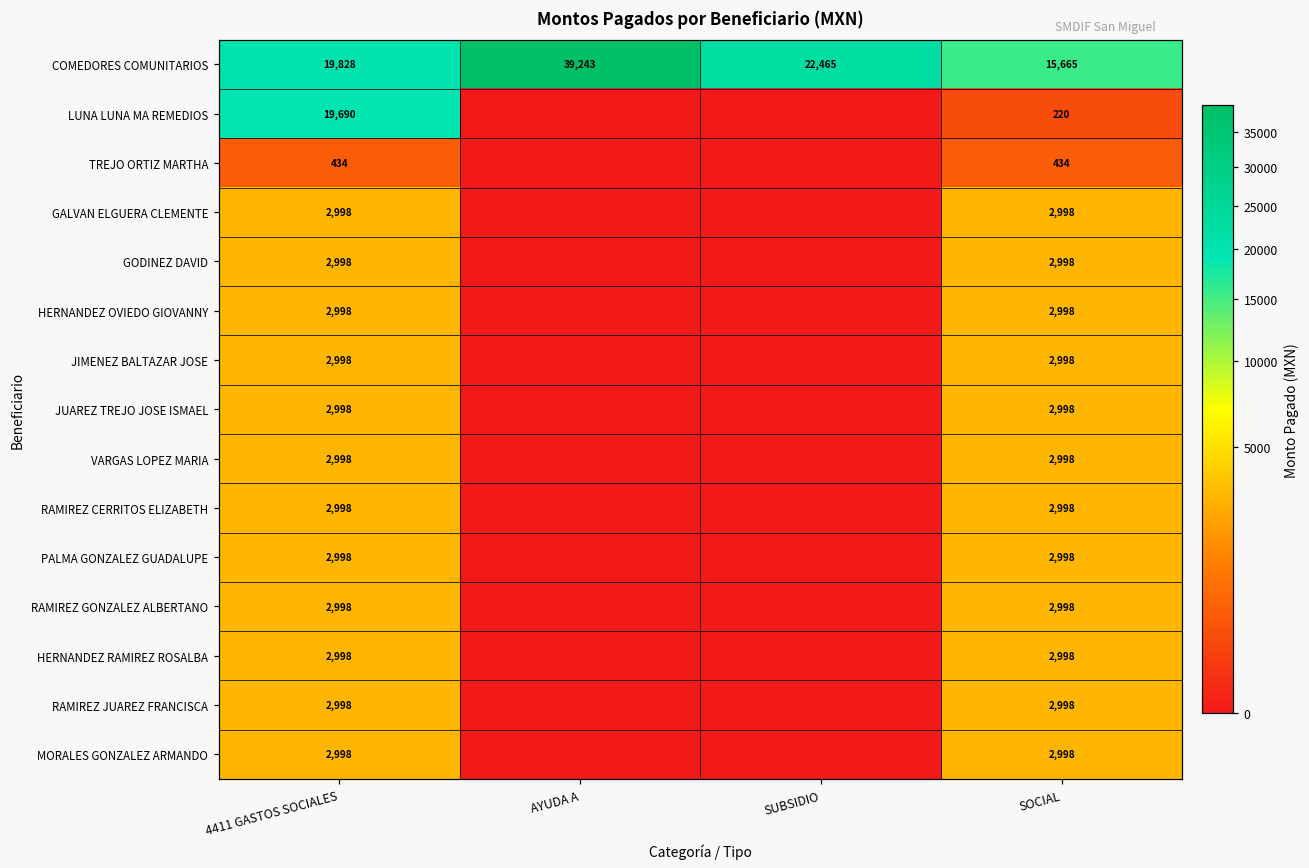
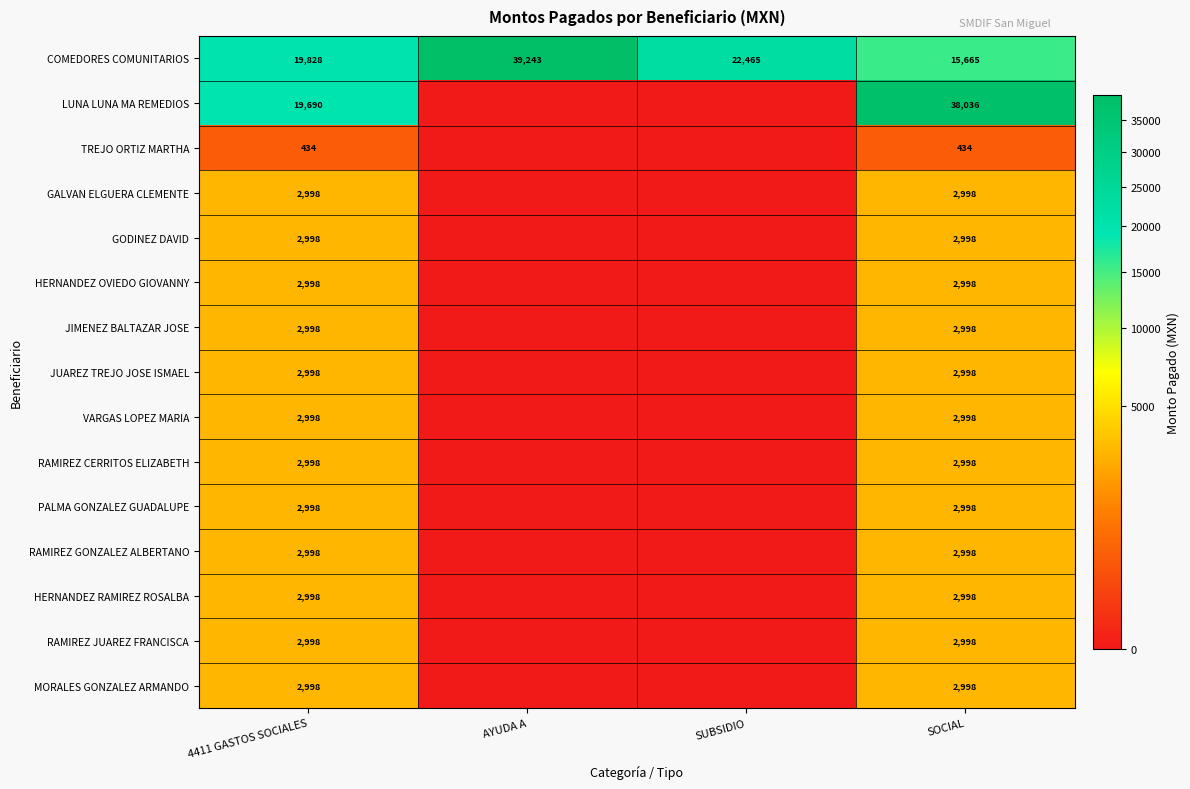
LUNA LUNA MA REMEDIOS, SOCIAL: 220 -> 38,036
